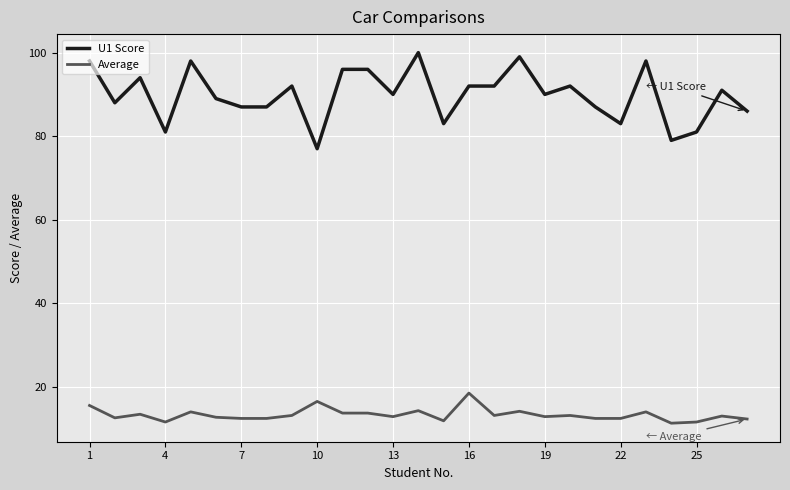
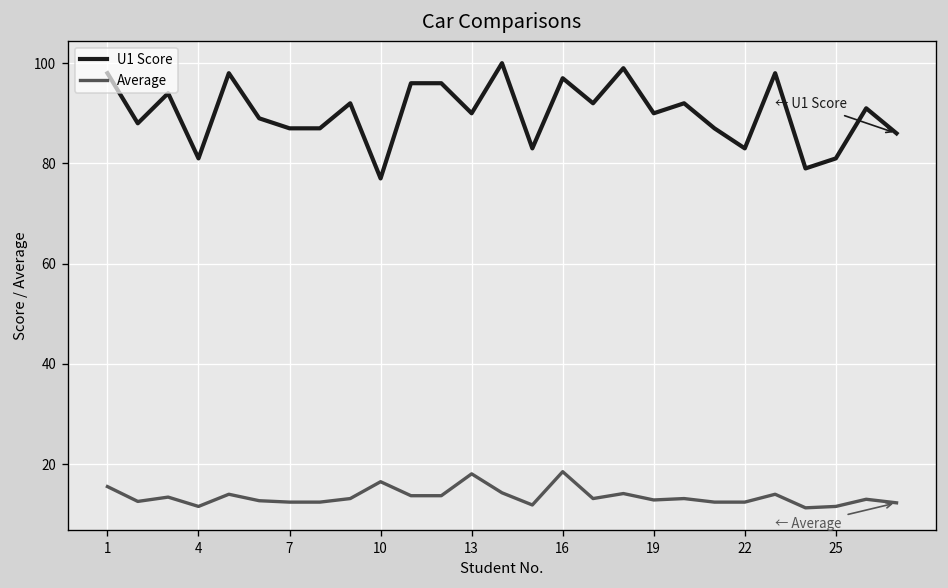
Average, 13: 13 -> 18
U1 Score, 16: 92 -> 97
